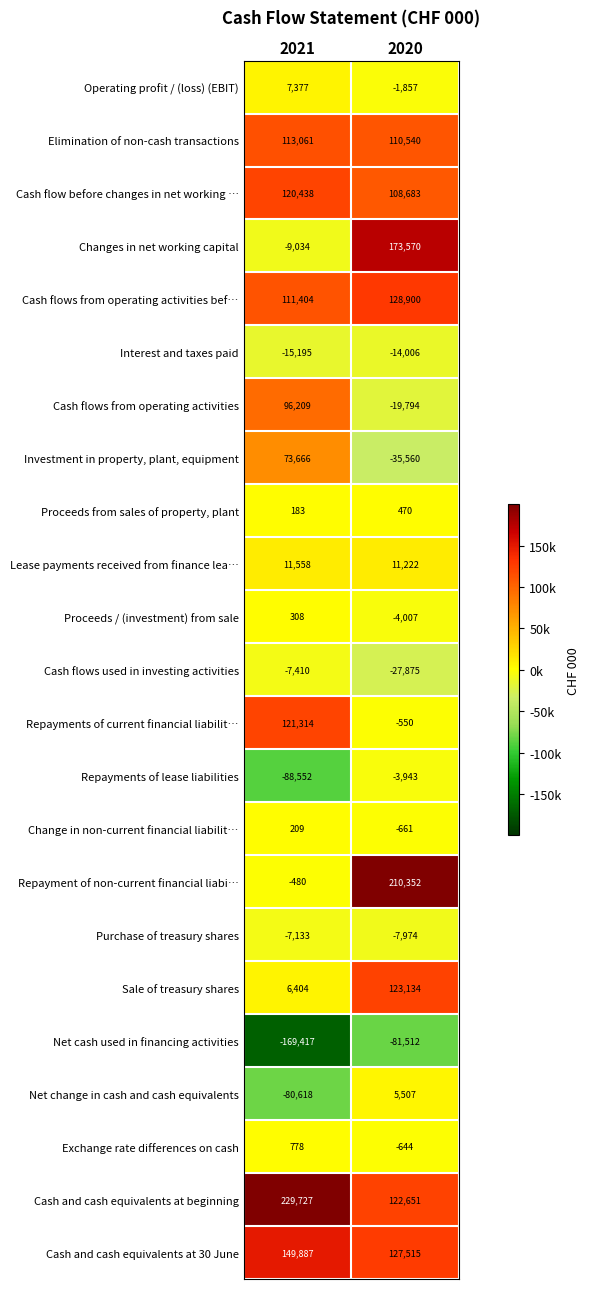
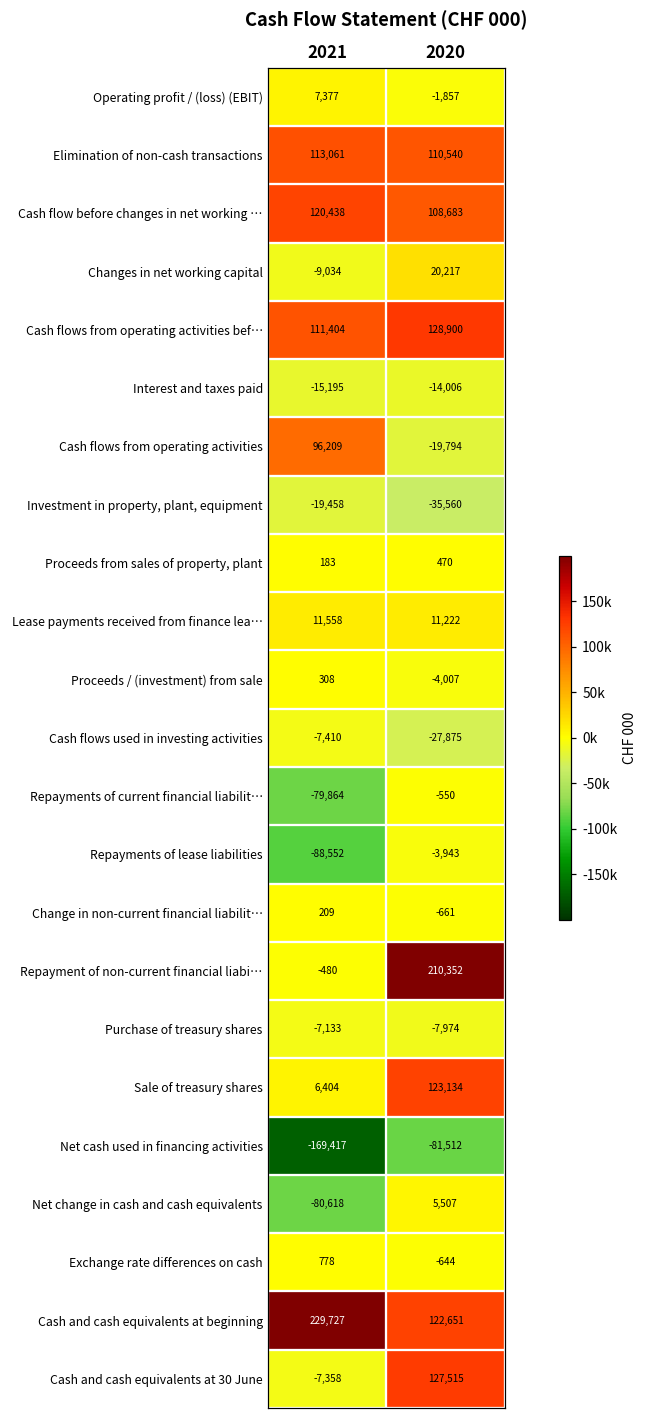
Changes in net working capital, 2020: 173,570 -> 20,217
Investment in property, plant, equipment, 2021: 73,666 -> -19,458
Repayments of current financial liabilit…, 2021: 121,314 -> -79,864
Cash and cash equivalents at 30 June, 2021: 149,887 -> -7,358
